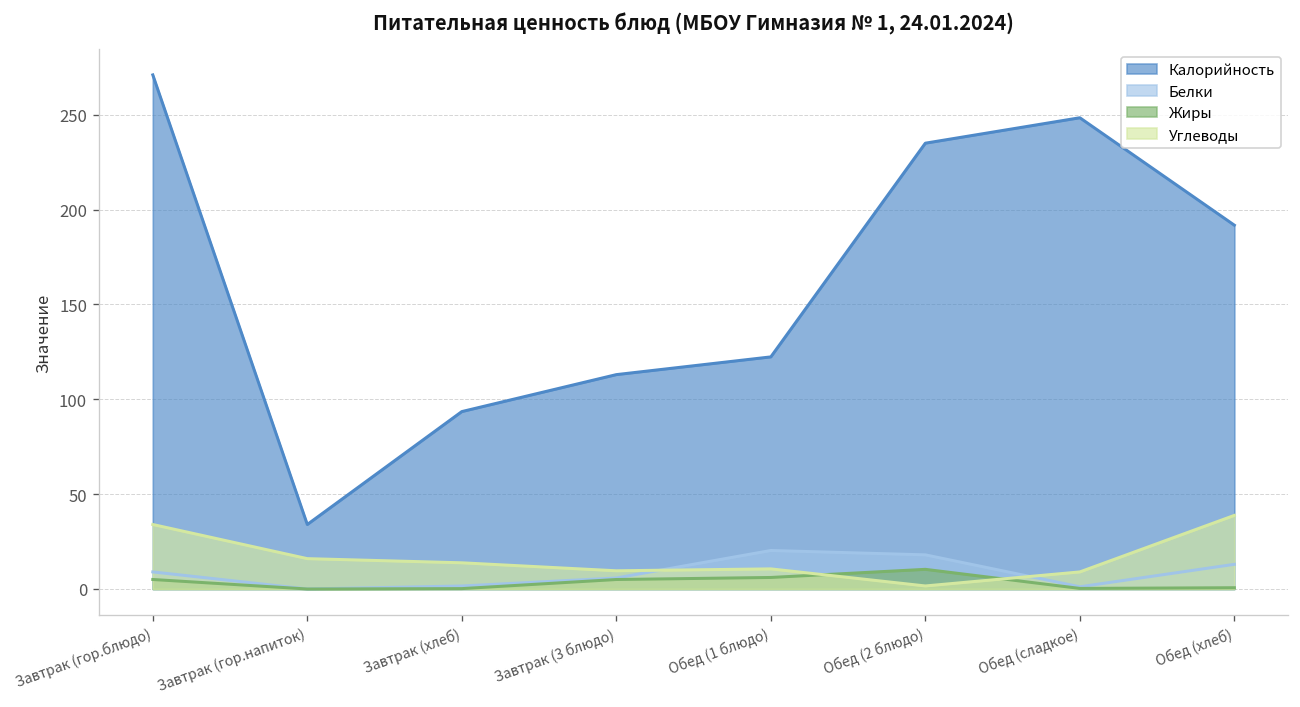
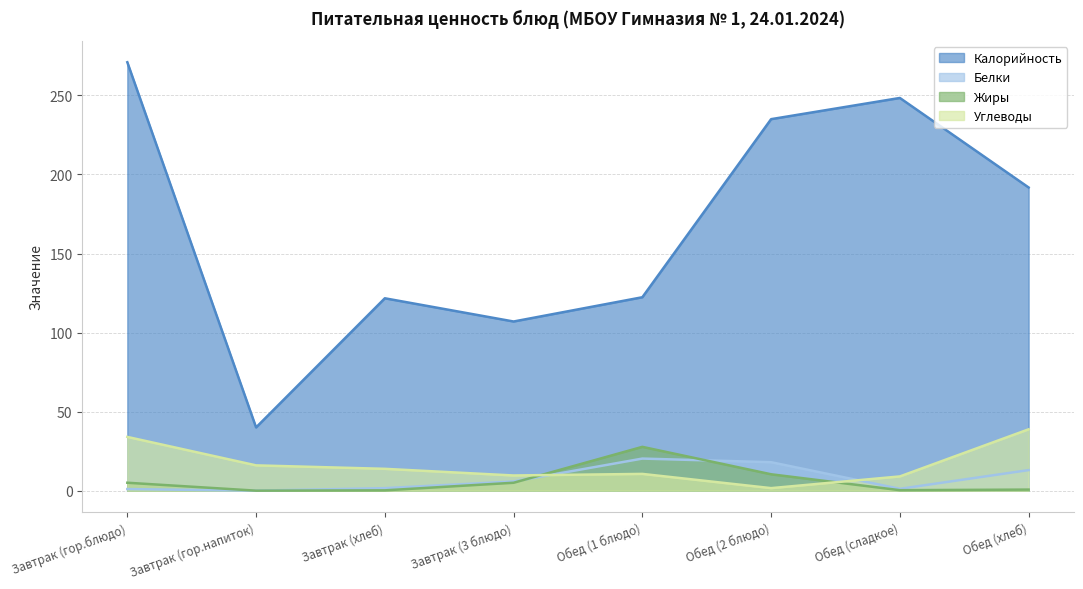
Белки, Завтрак (гор.блюдо): 9 -> 1
Калорийность, Завтрак (гор.напиток): 34 -> 40
Калорийность, Завтрак (хлеб): 94 -> 122
Калорийность, Завтрак (3 блюдо): 113 -> 107
Жиры, Обед (1 блюдо): 6 -> 28
